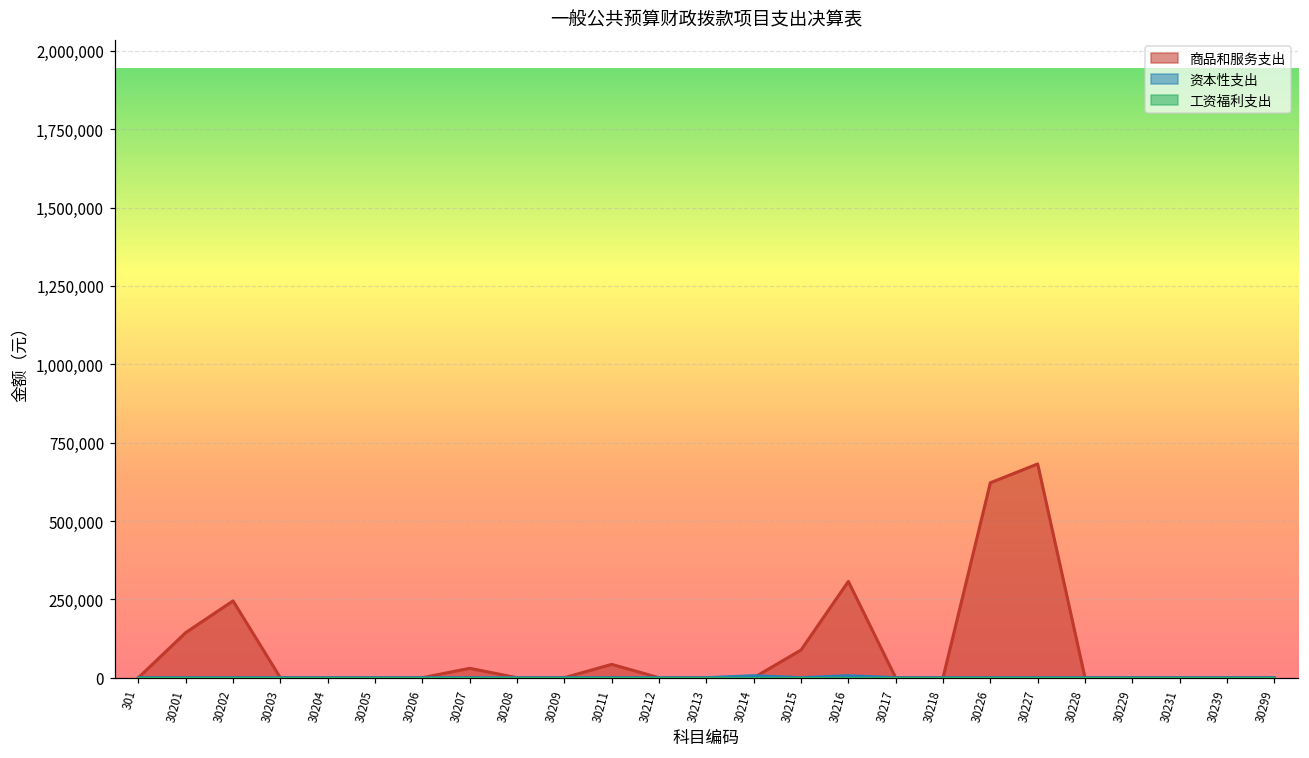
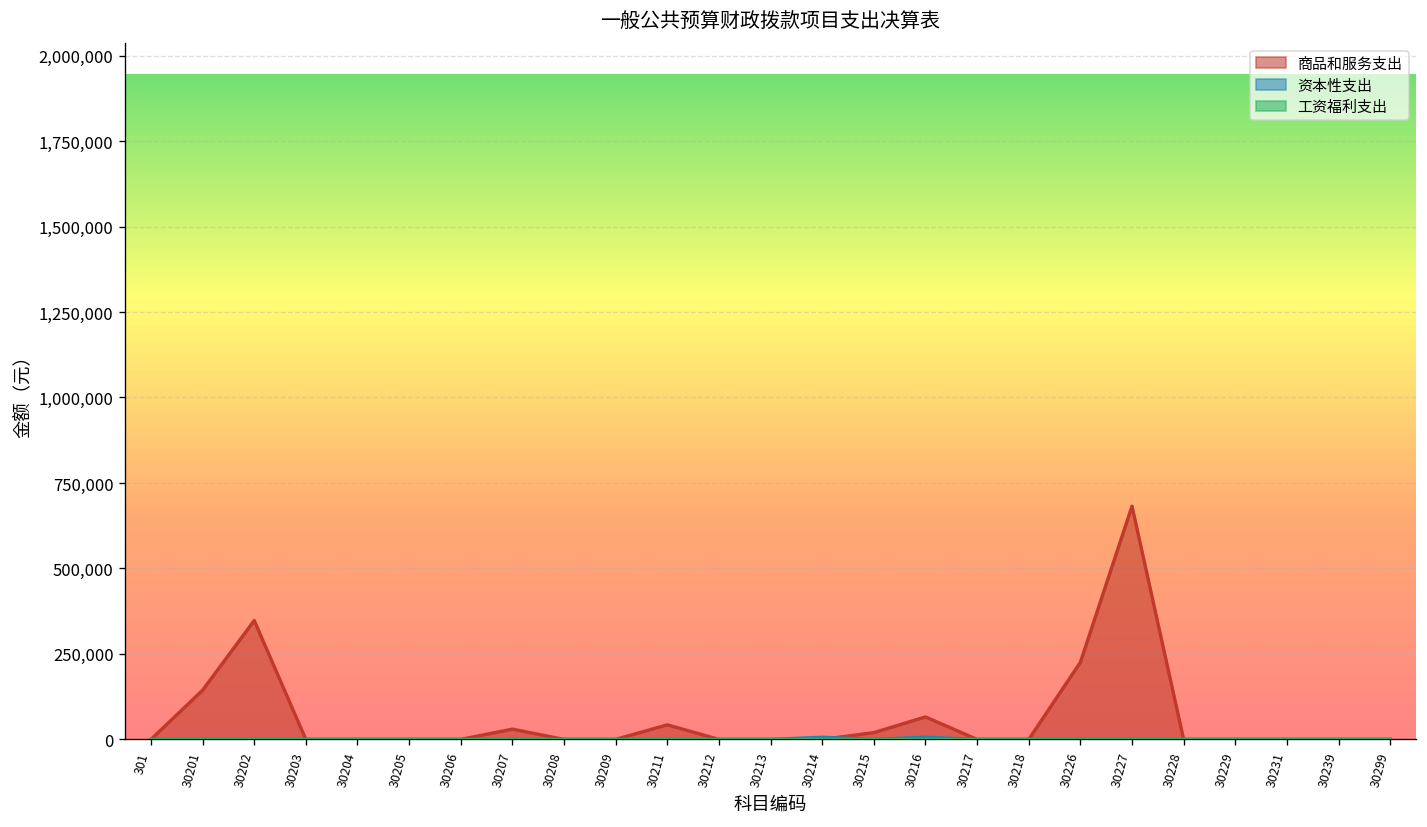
商品和服务支出, 30202: 250,000 -> 350,000
商品和服务支出, 30215: 90,000 -> 20,000
商品和服务支出, 30216: 310,000 -> 70,000
商品和服务支出, 30226: 620,000 -> 230,000
